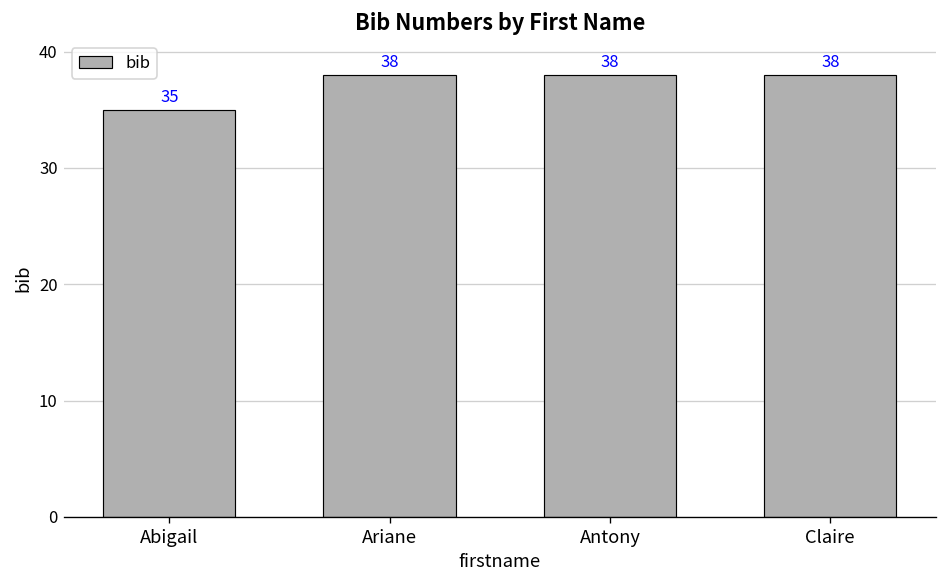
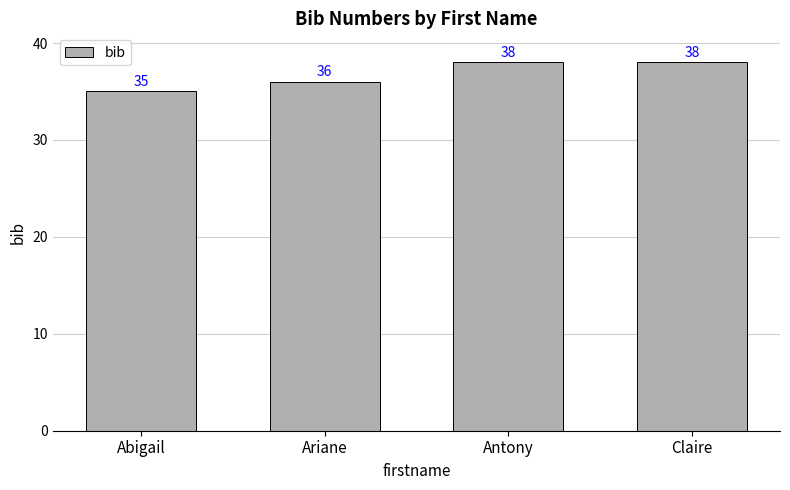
Ariane: 38 -> 36
